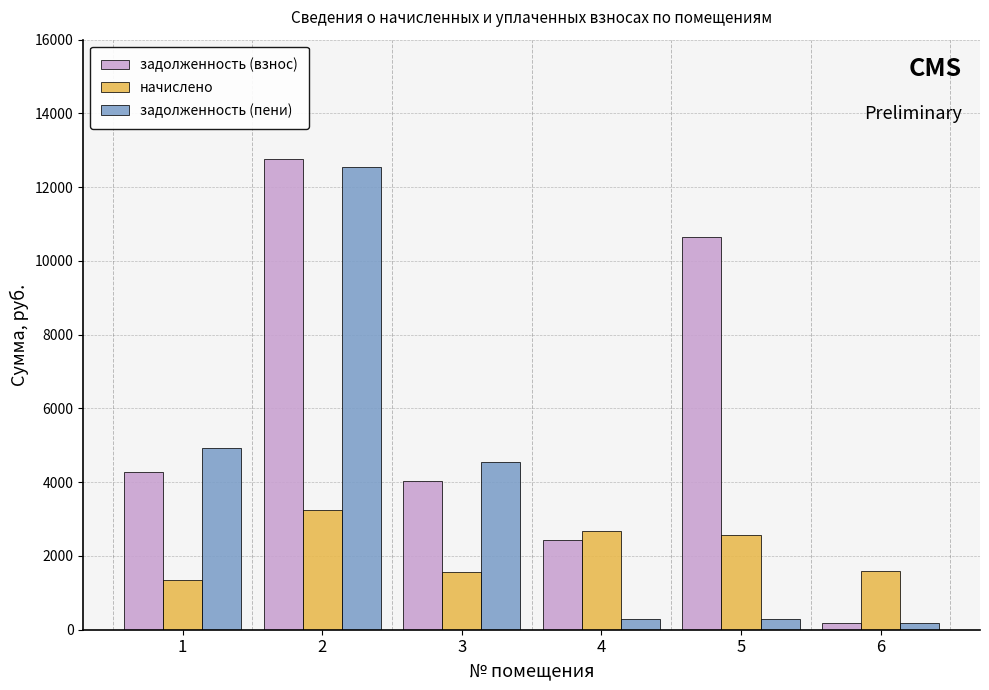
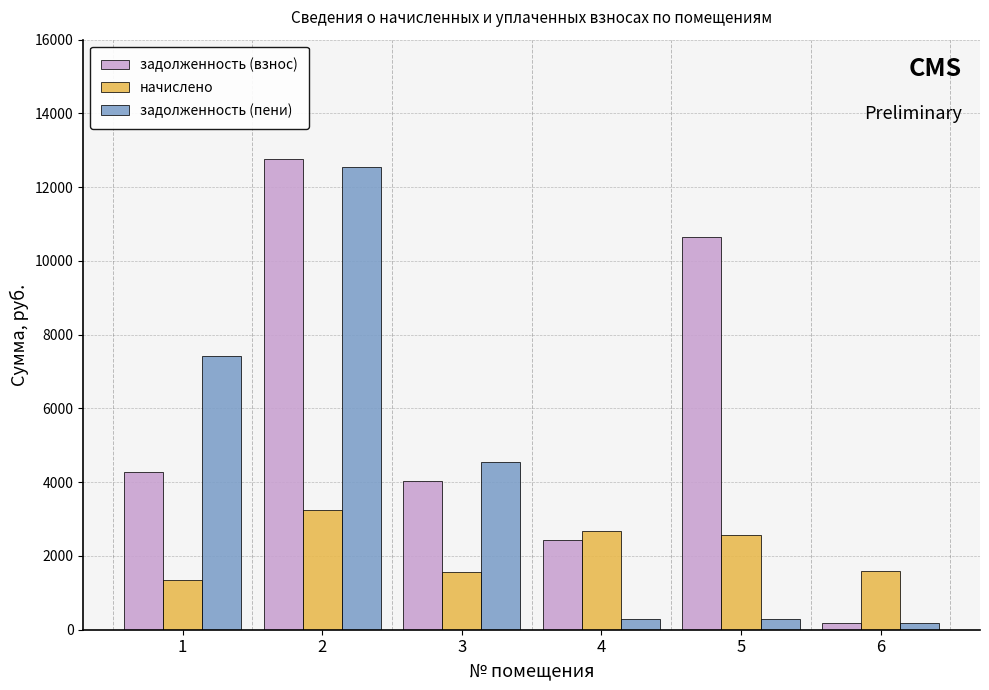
задолженность (пени), 1: 4900 -> 7400
